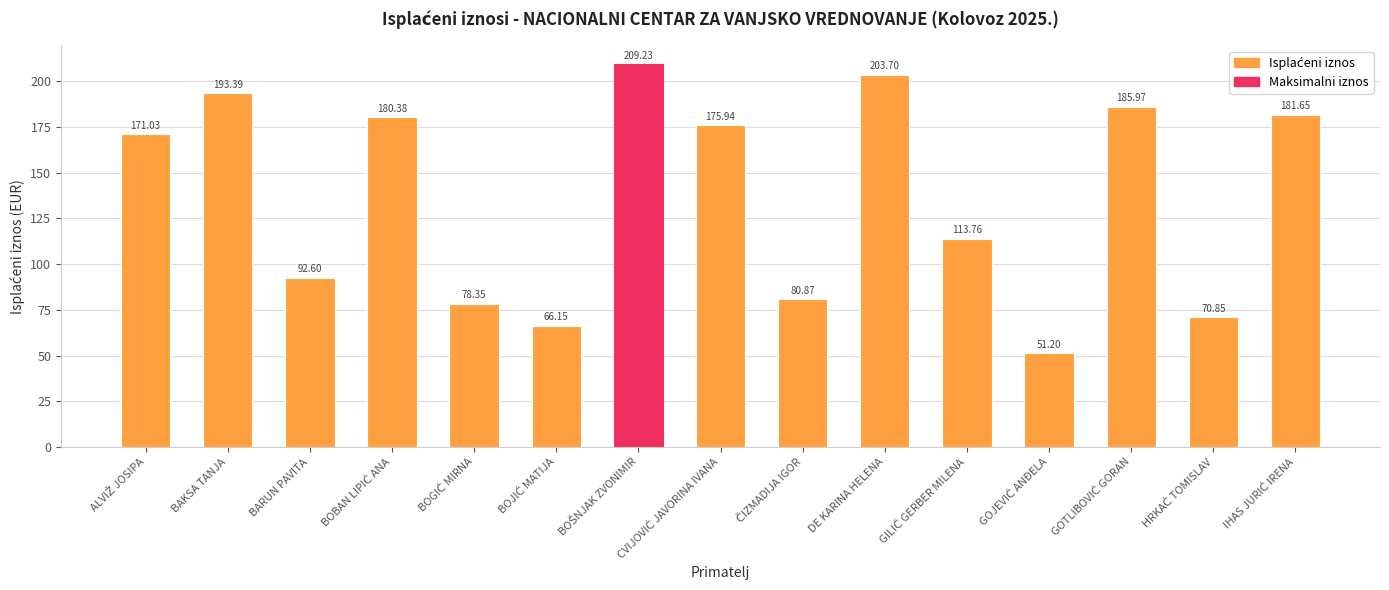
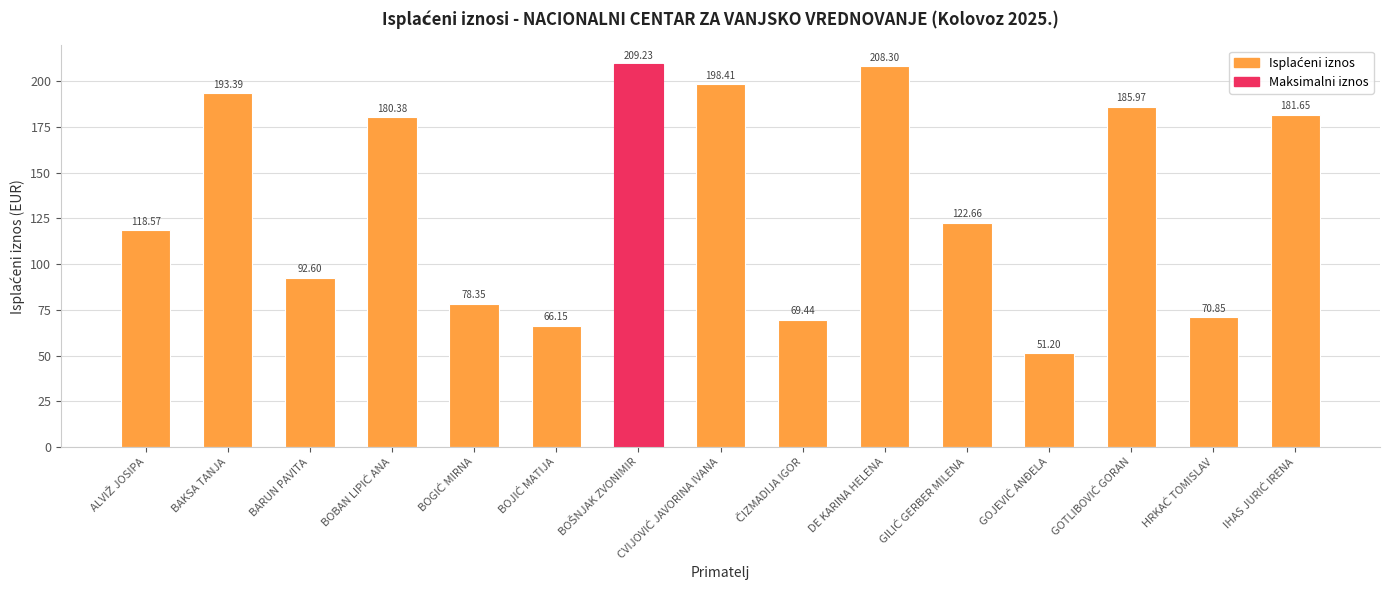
ALVIŽ JOSIPA: 171.03 -> 118.57
CVIJOVIĆ JAVORINA IVANA: 175.94 -> 198.41
ČIZMADIJA IGOR: 80.87 -> 69.44
DE KARINA HELENA: 203.70 -> 208.30
GILIĆ GERBER MILENA: 113.76 -> 122.66
